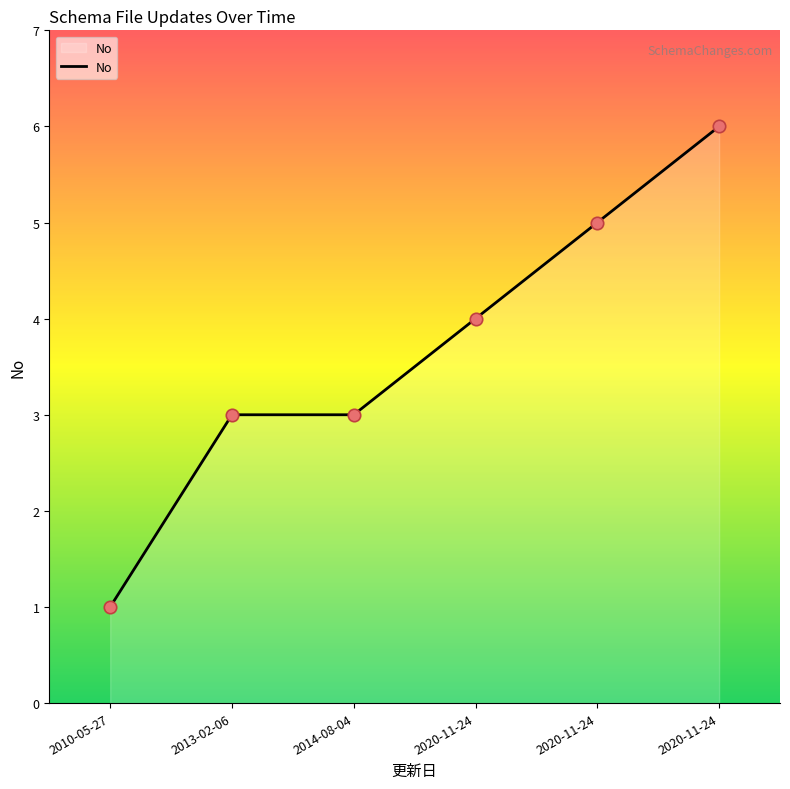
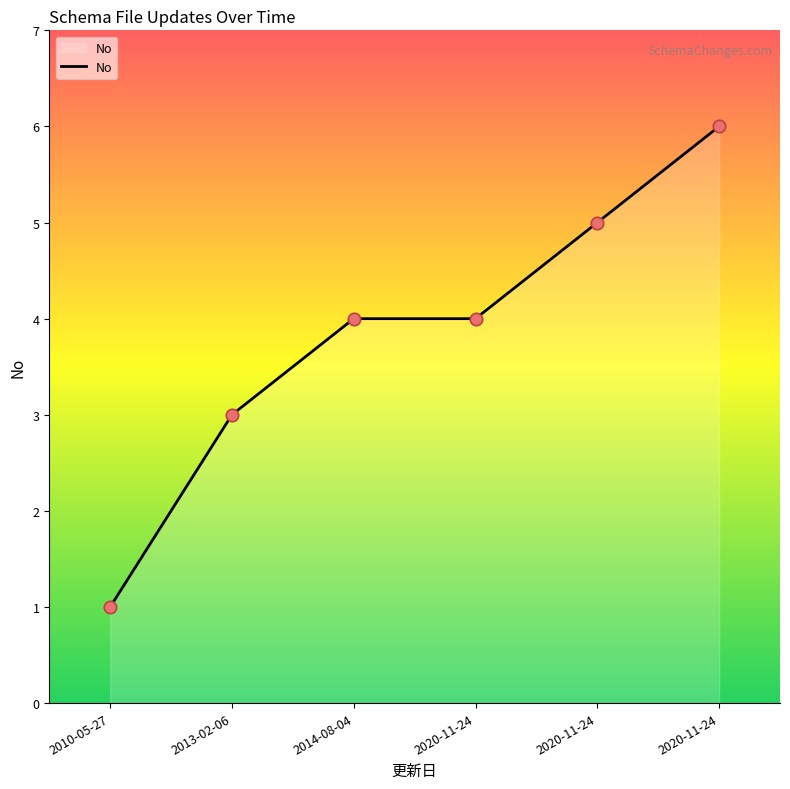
2014-08-04: 3 -> 4
